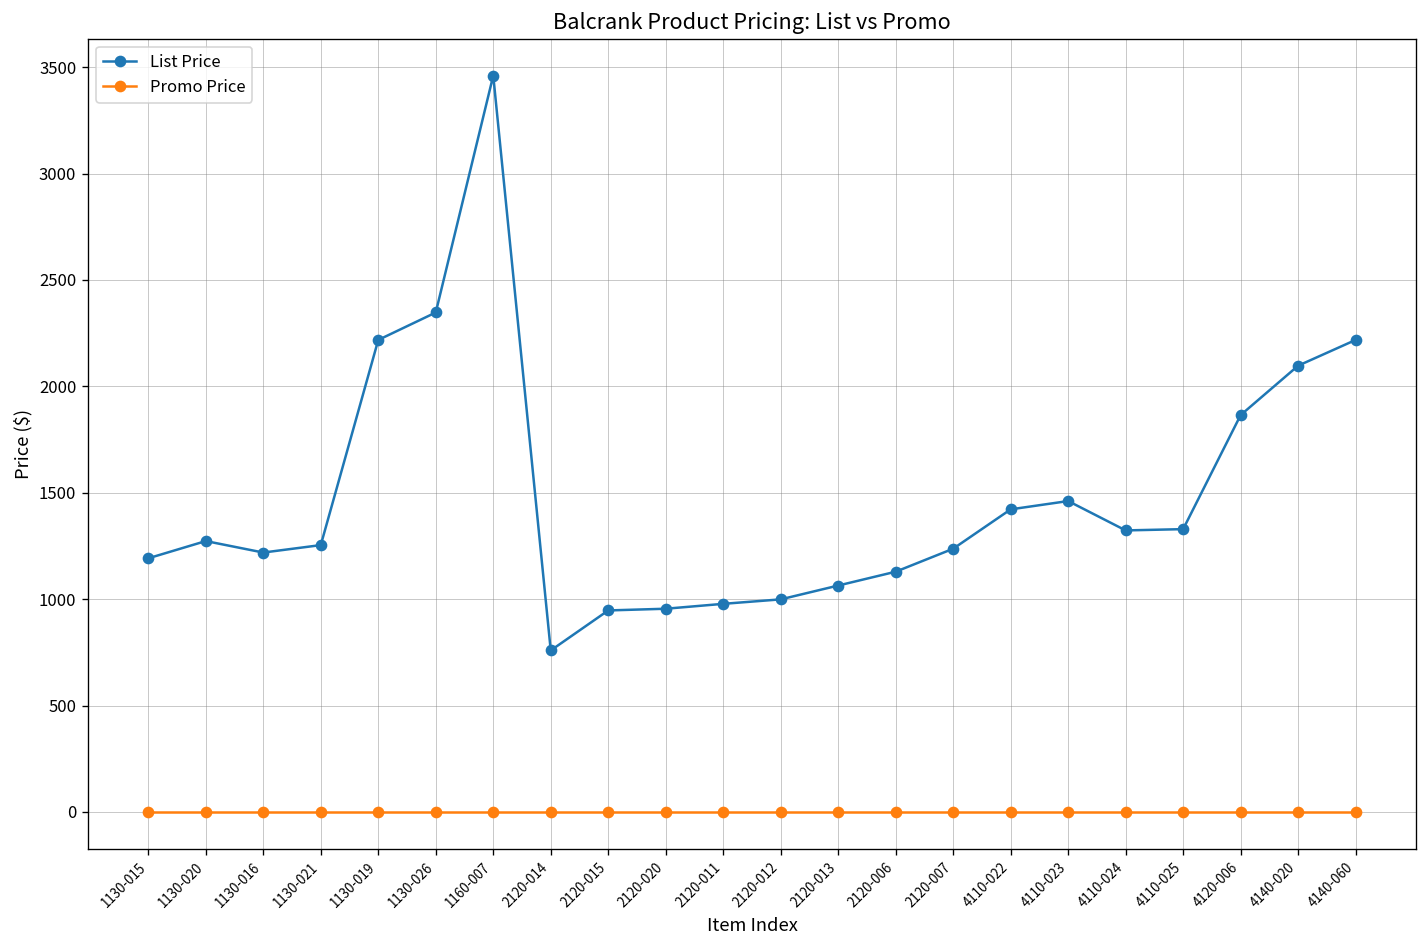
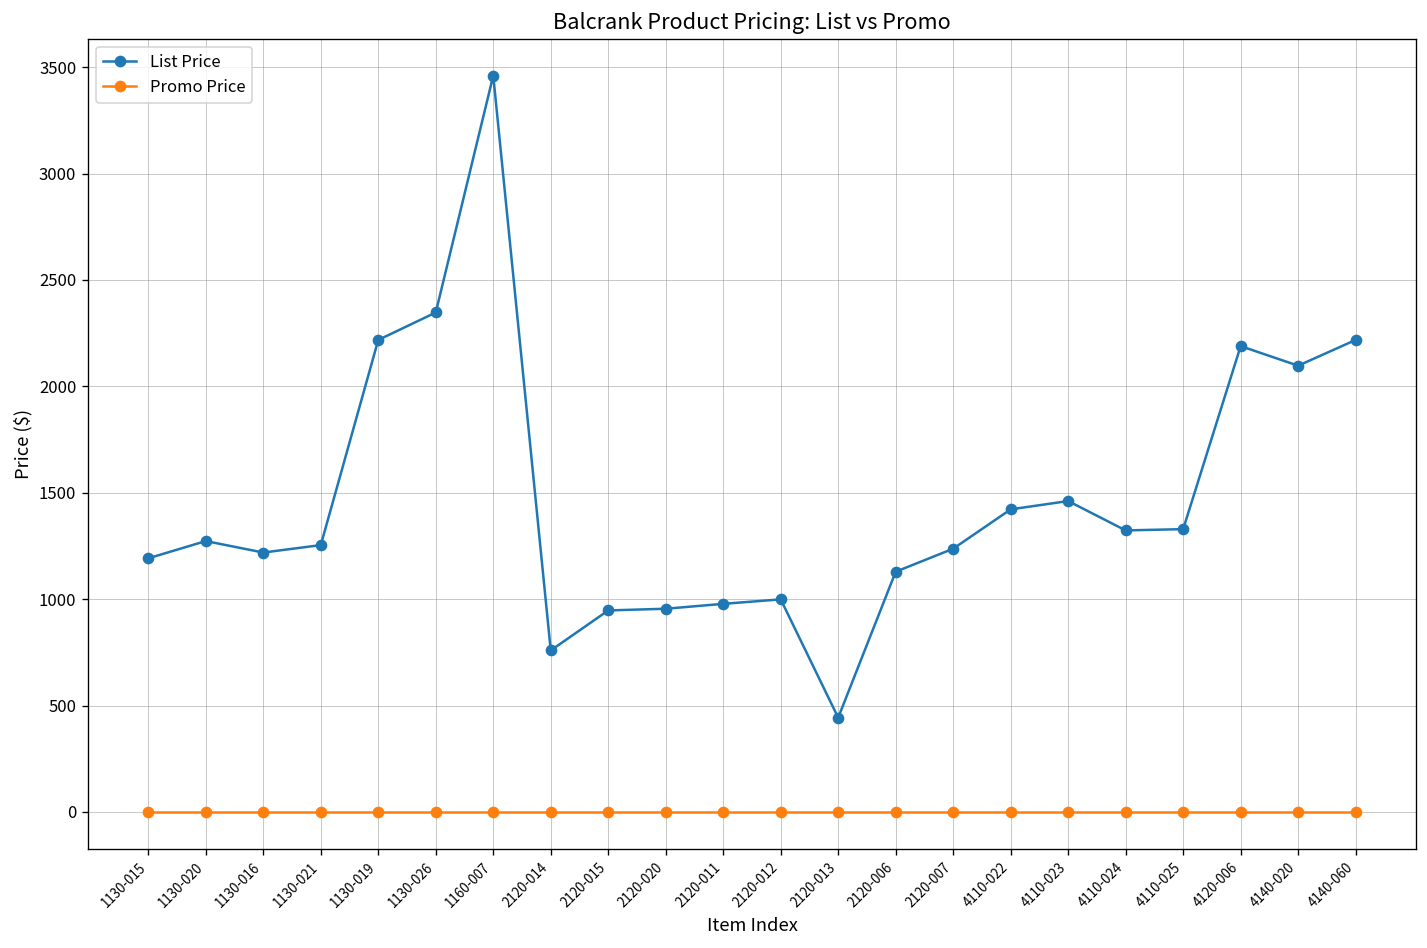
List Price, 2120-013: 1060 -> 440
List Price, 4120-006: 1870 -> 2190
